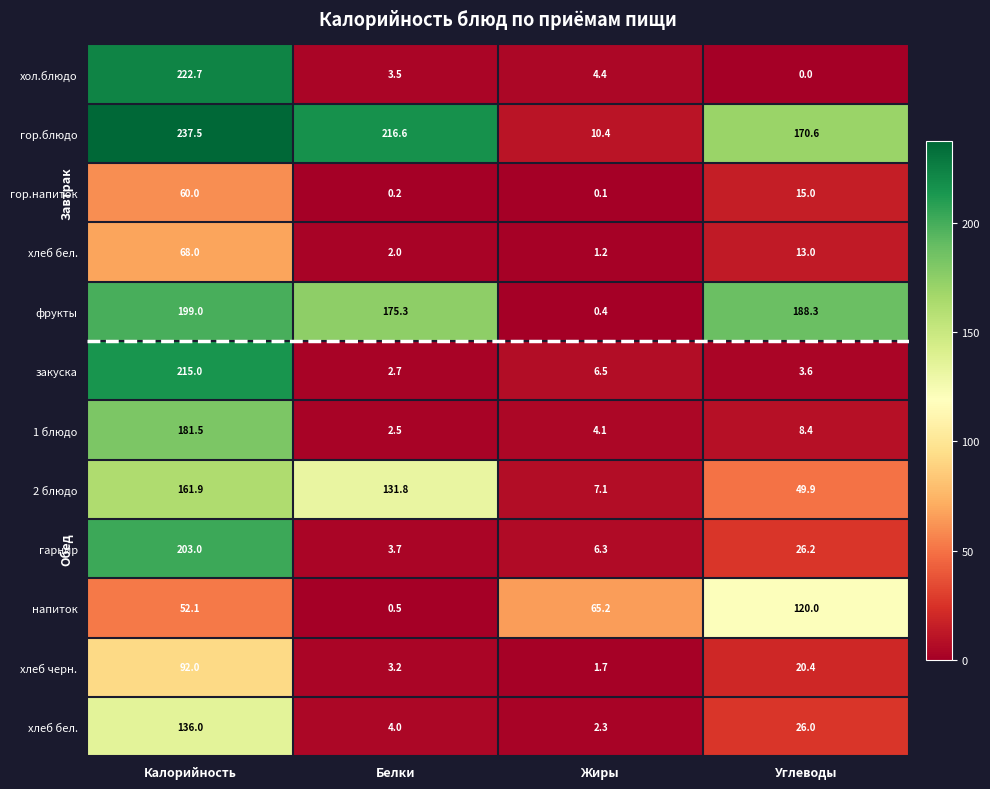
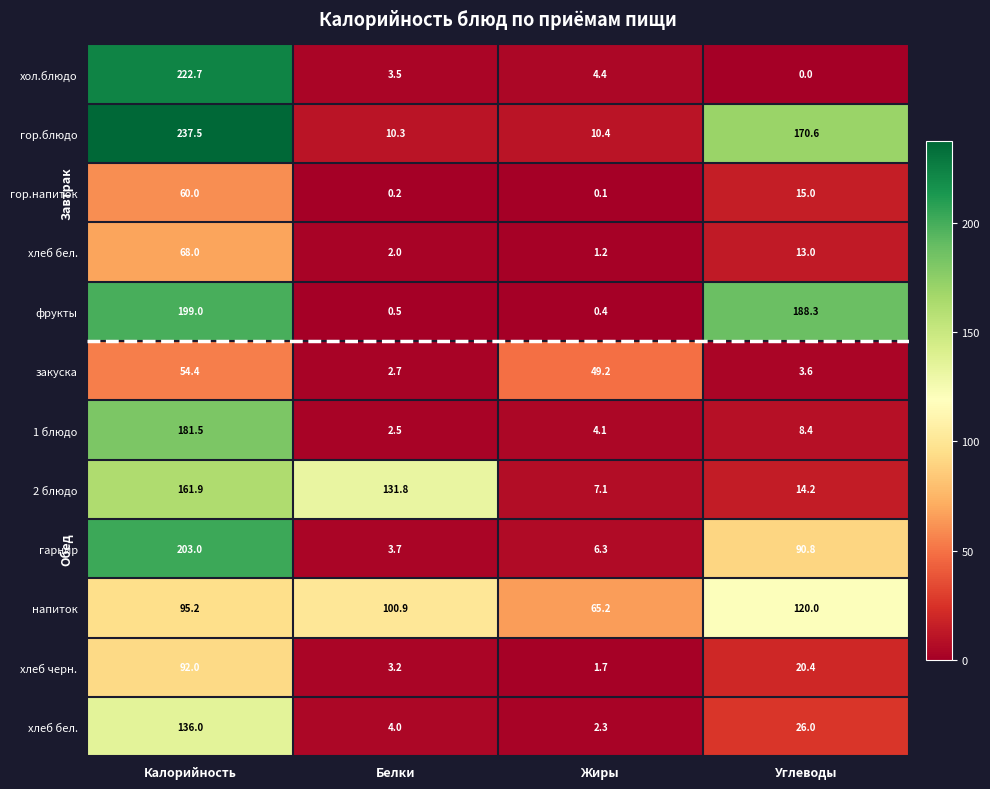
гор.блюдо, Белки: 216.6 -> 10.3
фрукты, Белки: 175.3 -> 0.5
закуска, Калорийность: 215.0 -> 54.4
закуска, Жиры: 6.5 -> 49.2
2 блюдо, Углеводы: 49.9 -> 14.2
гарнир, Углеводы: 26.2 -> 90.8
напиток, Калорийность: 52.1 -> 95.2
напиток, Белки: 0.5 -> 100.9
